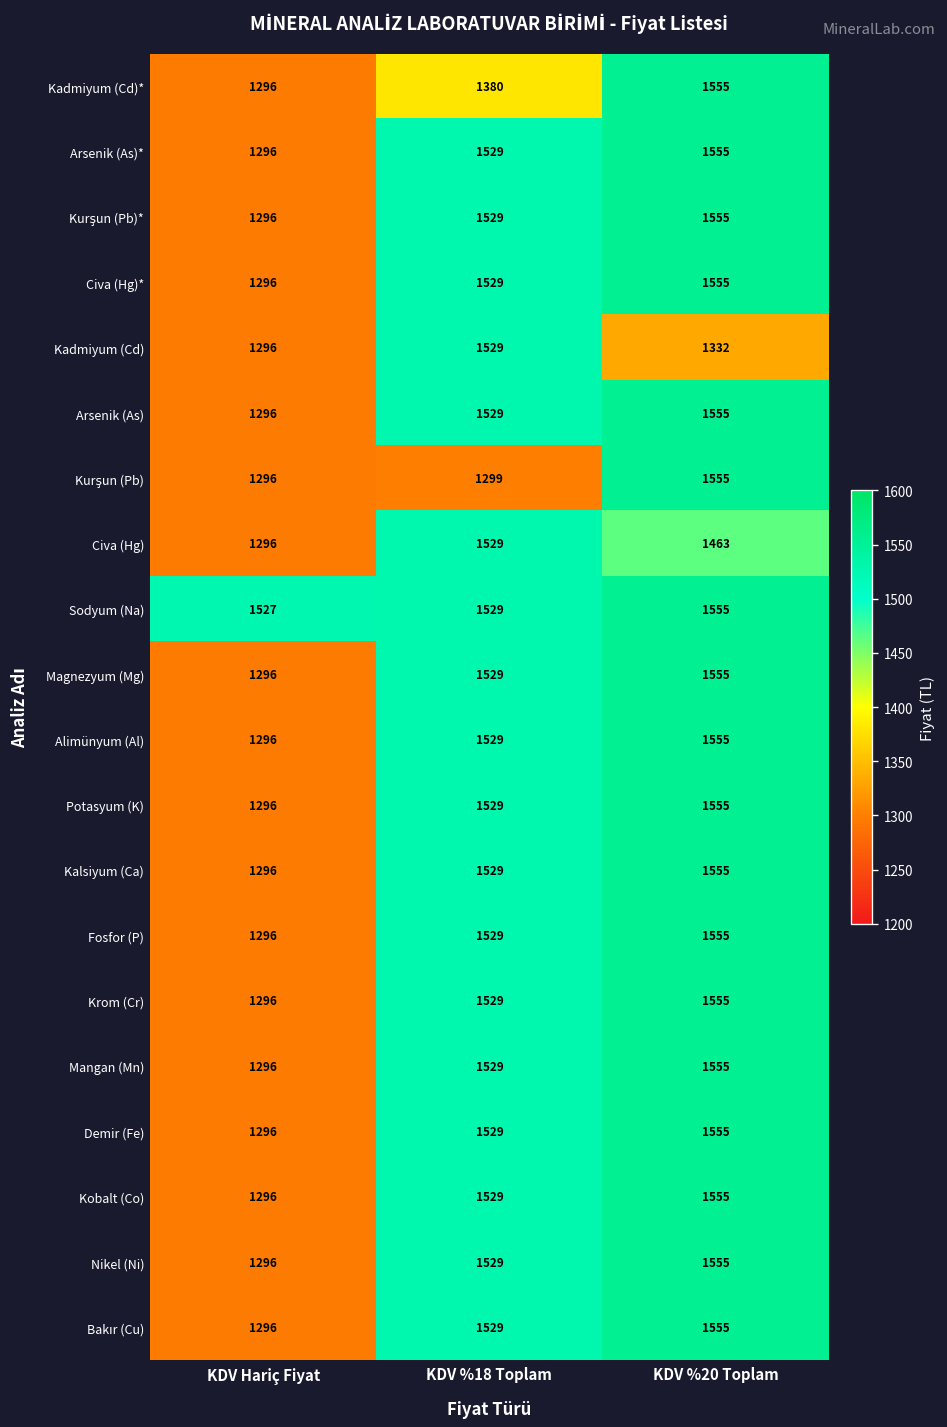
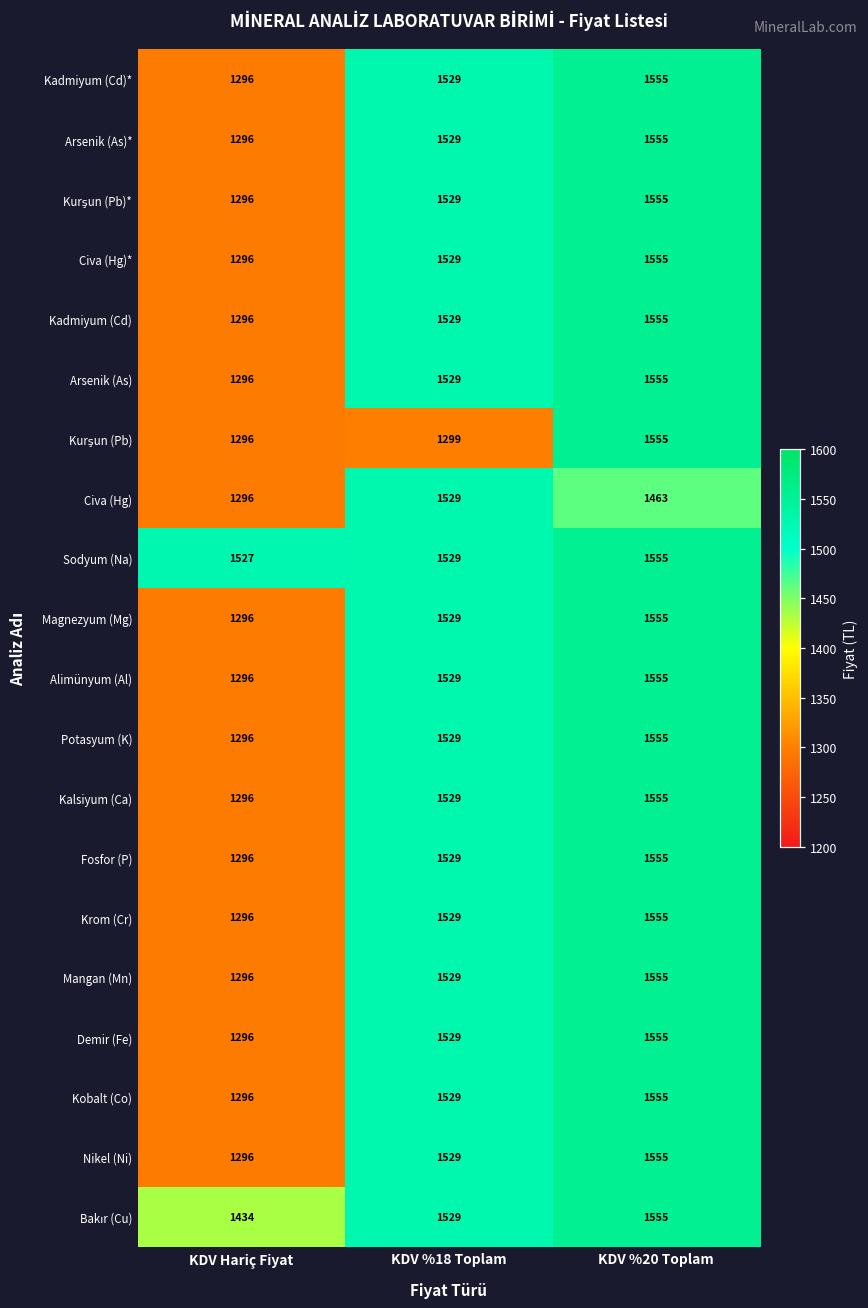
Kadmiyum (Cd)*, KDV %18 Toplam: 1380 -> 1529
Kadmiyum (Cd), KDV %20 Toplam: 1332 -> 1555
Bakır (Cu), KDV Hariç Fiyat: 1296 -> 1434
